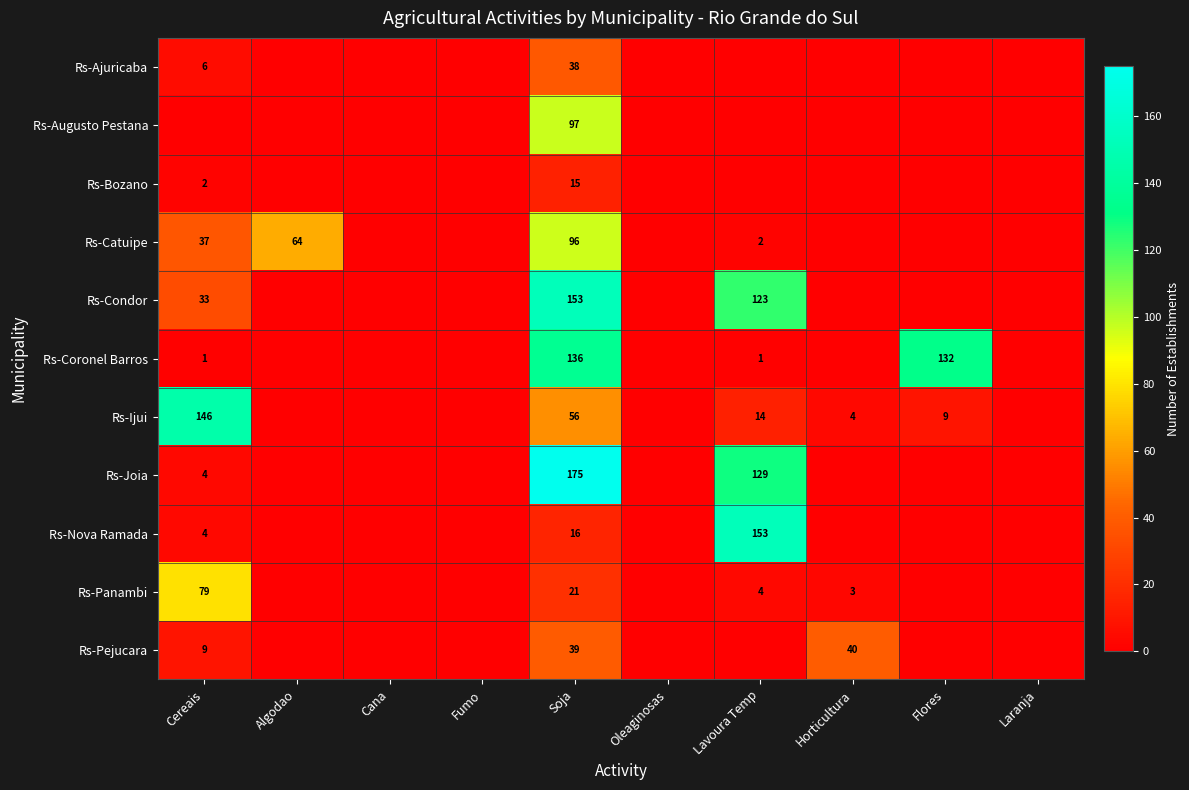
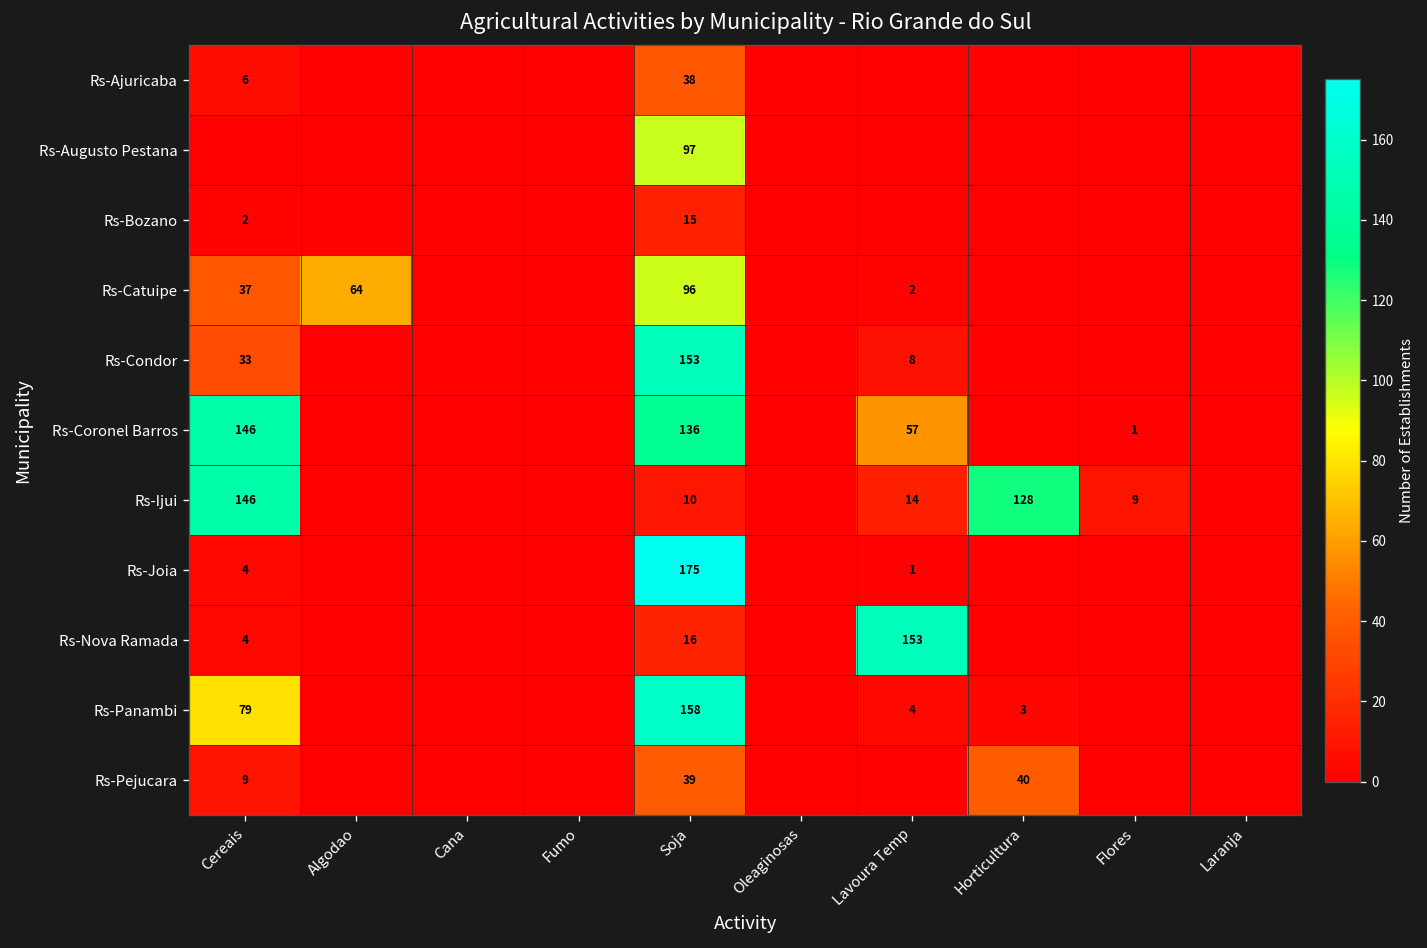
Rs-Condor, Lavoura Temp: 123 -> 8
Rs-Coronel Barros, Cereais: 1 -> 146
Rs-Coronel Barros, Lavoura Temp: 1 -> 57
Rs-Coronel Barros, Flores: 132 -> 1
Rs-Ijui, Soja: 56 -> 10
Rs-Ijui, Horticultura: 4 -> 128
Rs-Joia, Lavoura Temp: 129 -> 1
Rs-Panambi, Soja: 21 -> 158
